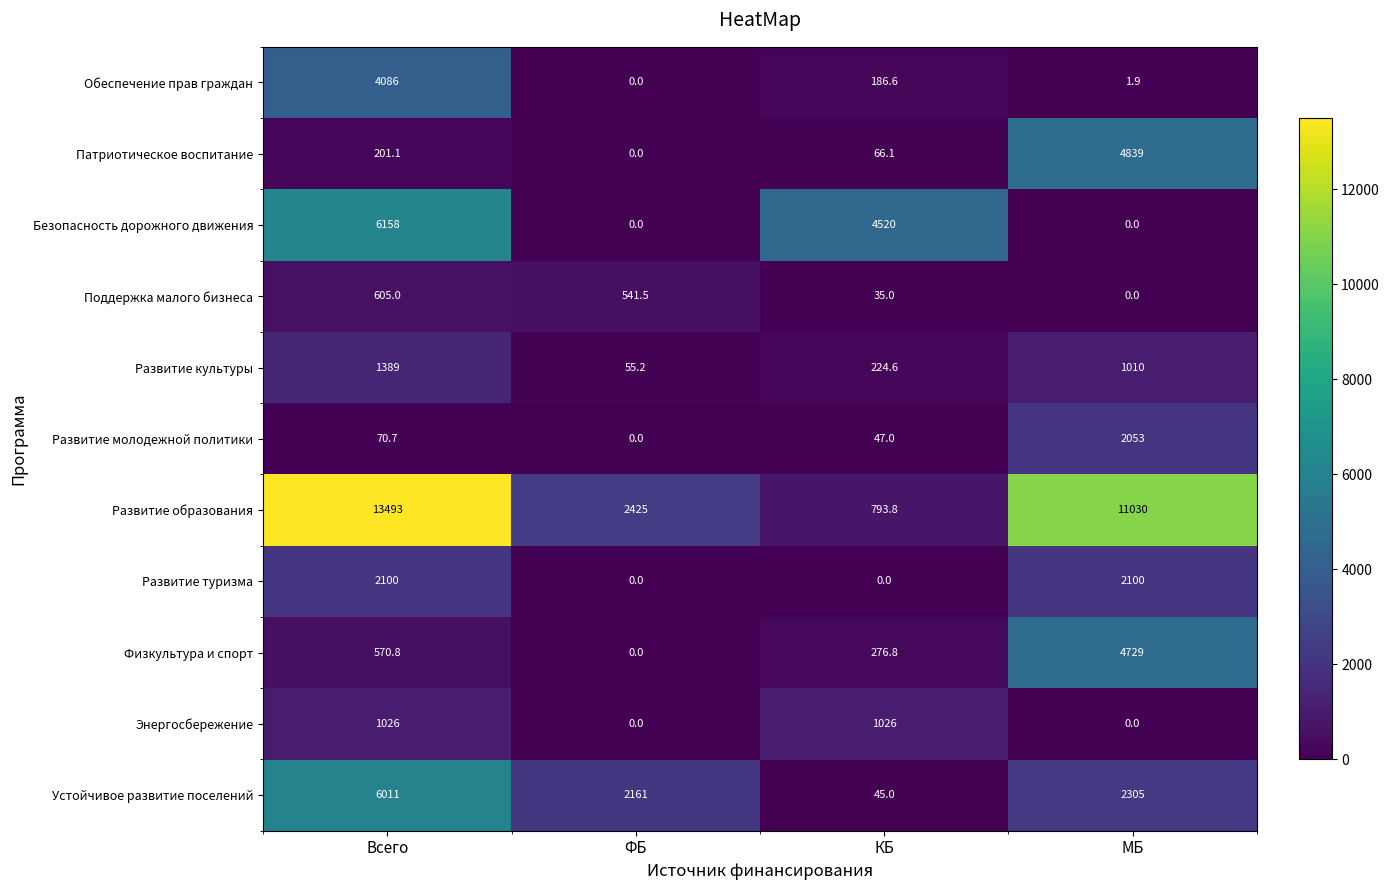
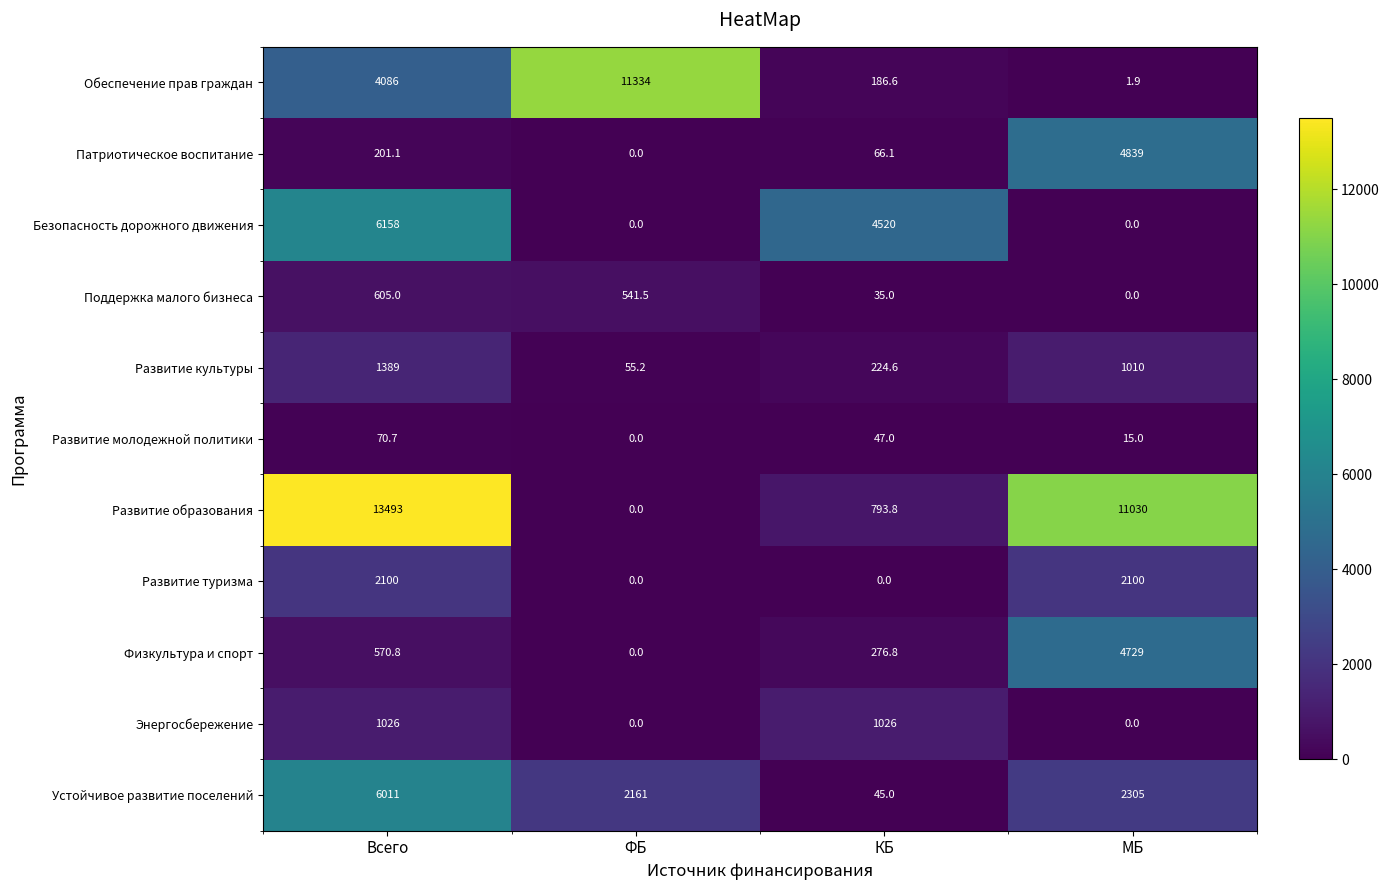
Обеспечение прав граждан, ФБ: 0.0 -> 11334
Развитие молодежной политики, МБ: 2053 -> 15.0
Развитие образования, ФБ: 2425 -> 0.0
